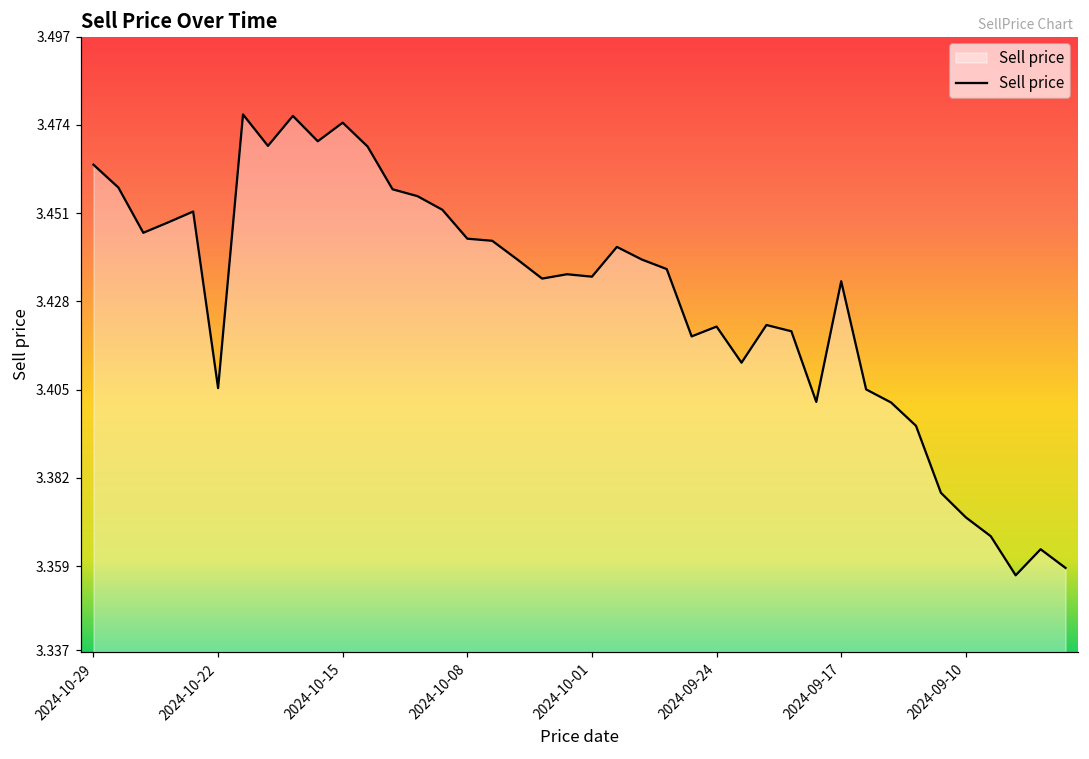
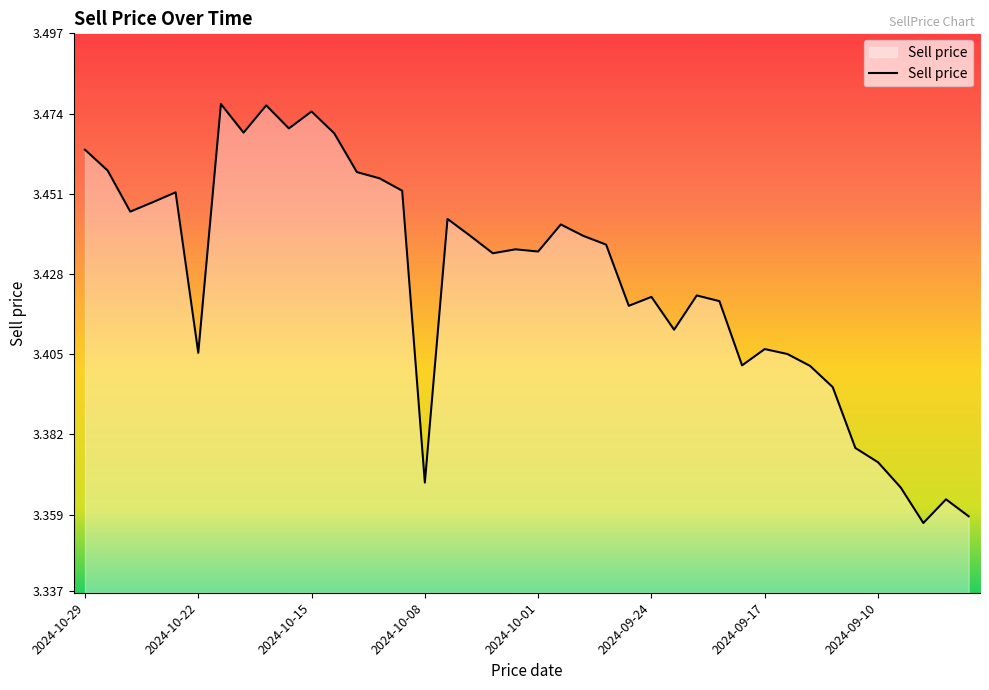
2024-10-08: 3.444 -> 3.368
2024-09-17: 3.433 -> 3.406
2024-09-10: 3.372 -> 3.374
